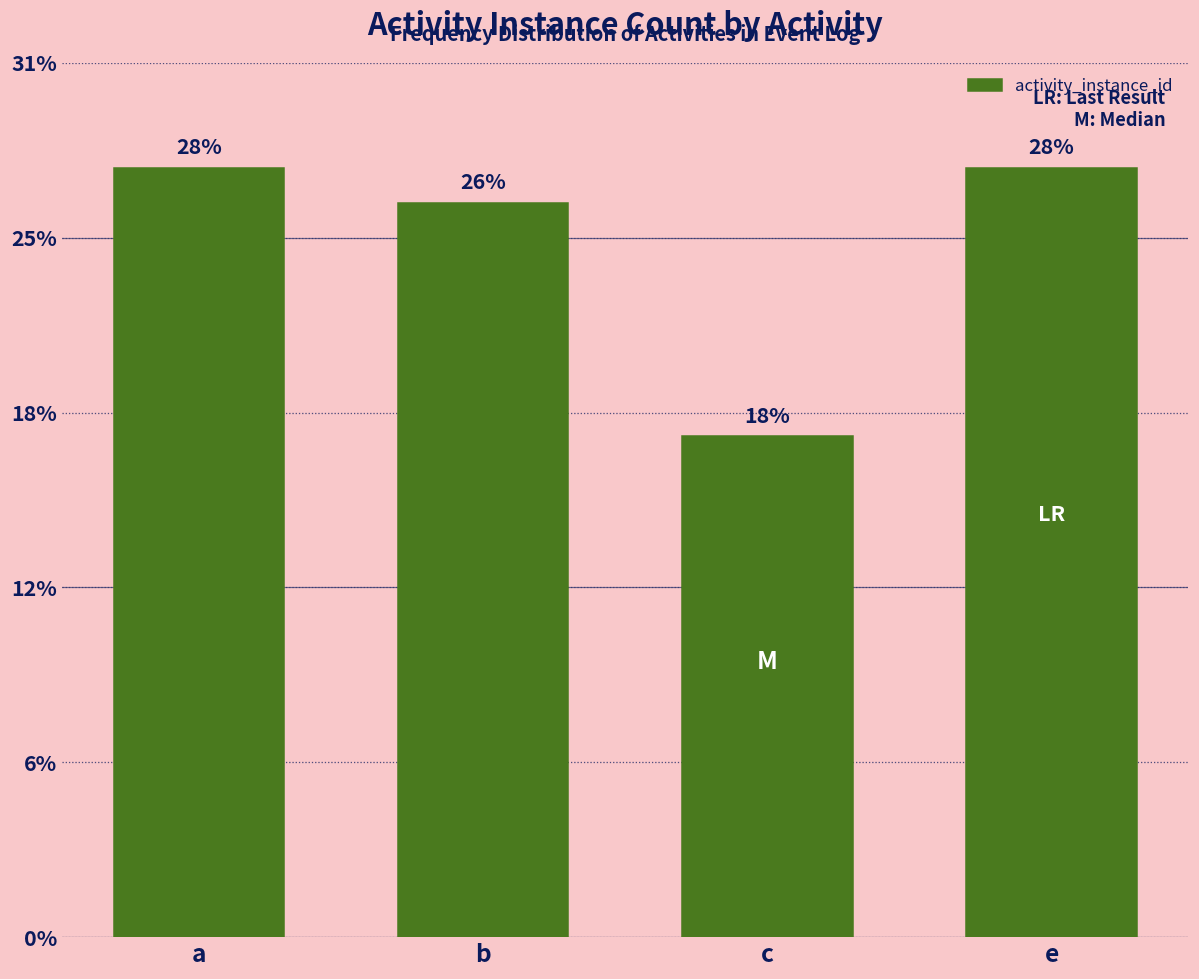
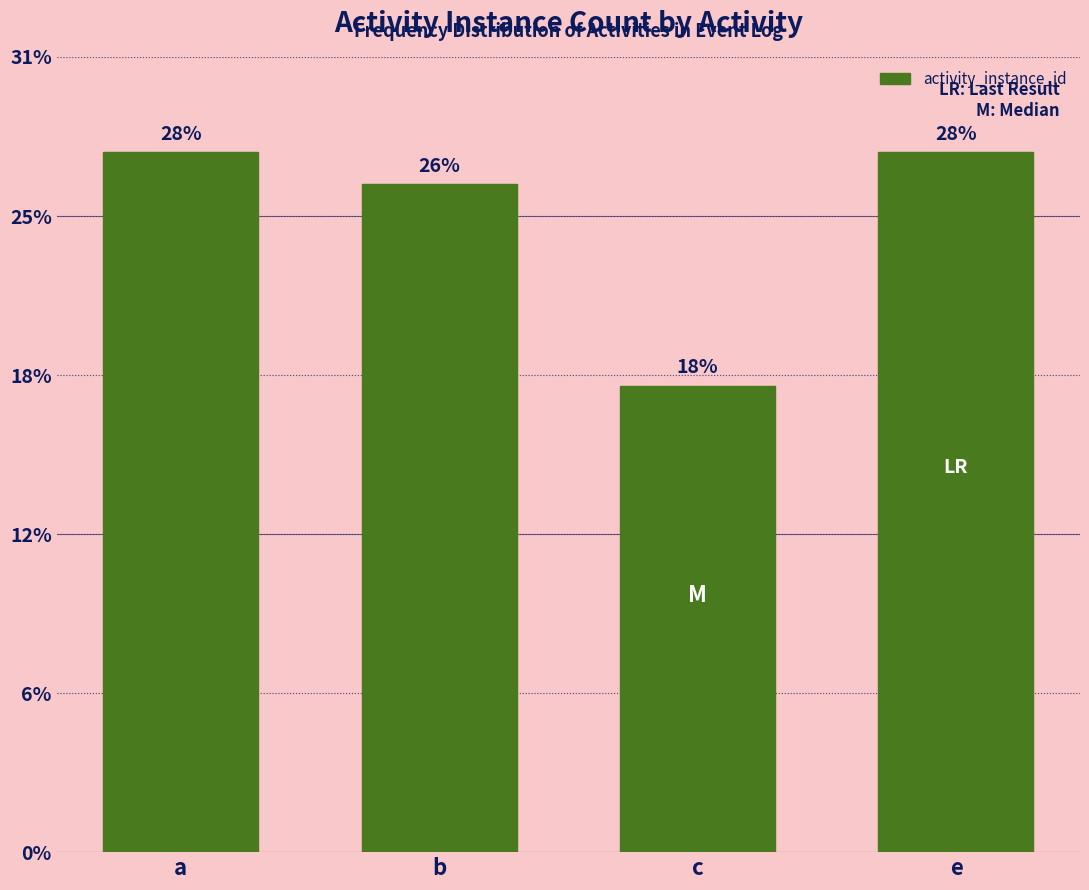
c: 17.8% -> 18.2%
